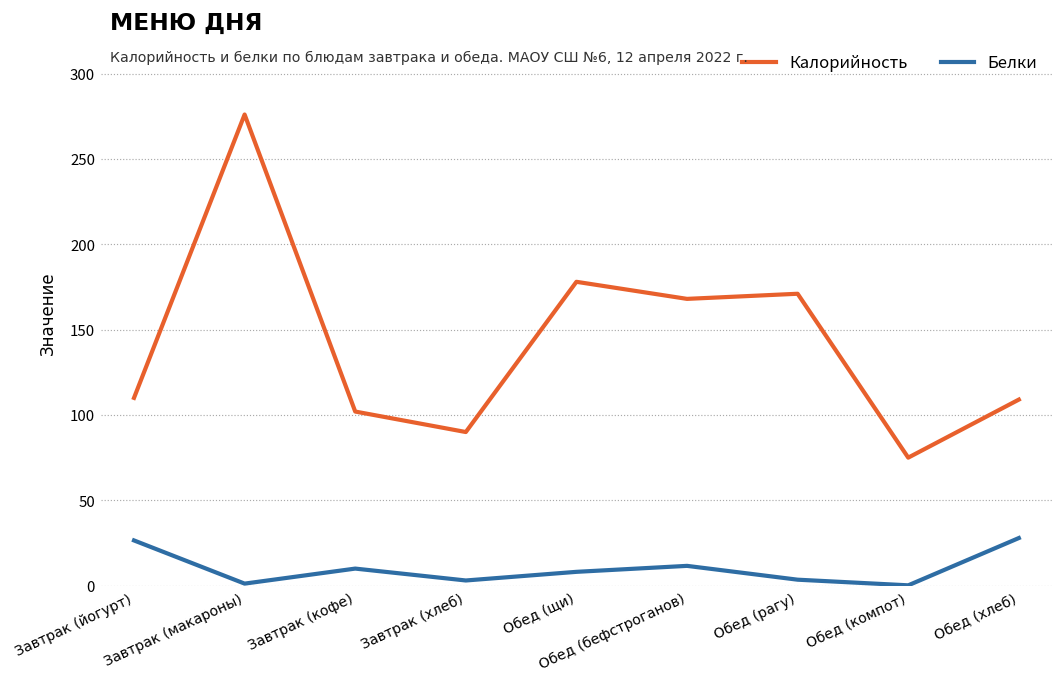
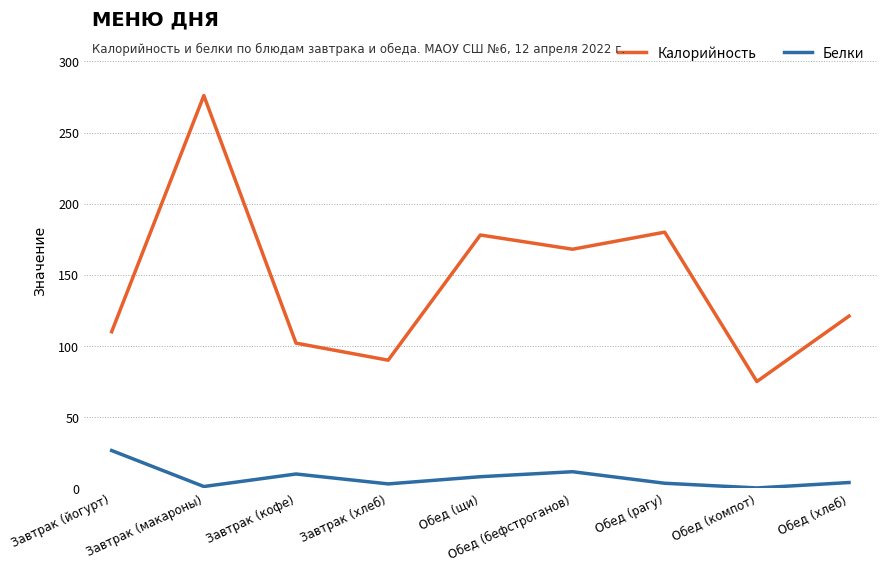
Калорийность, Обед (рагу): 171 -> 180
Калорийность, Обед (хлеб): 109 -> 121
Белки, Обед (хлеб): 28 -> 4
